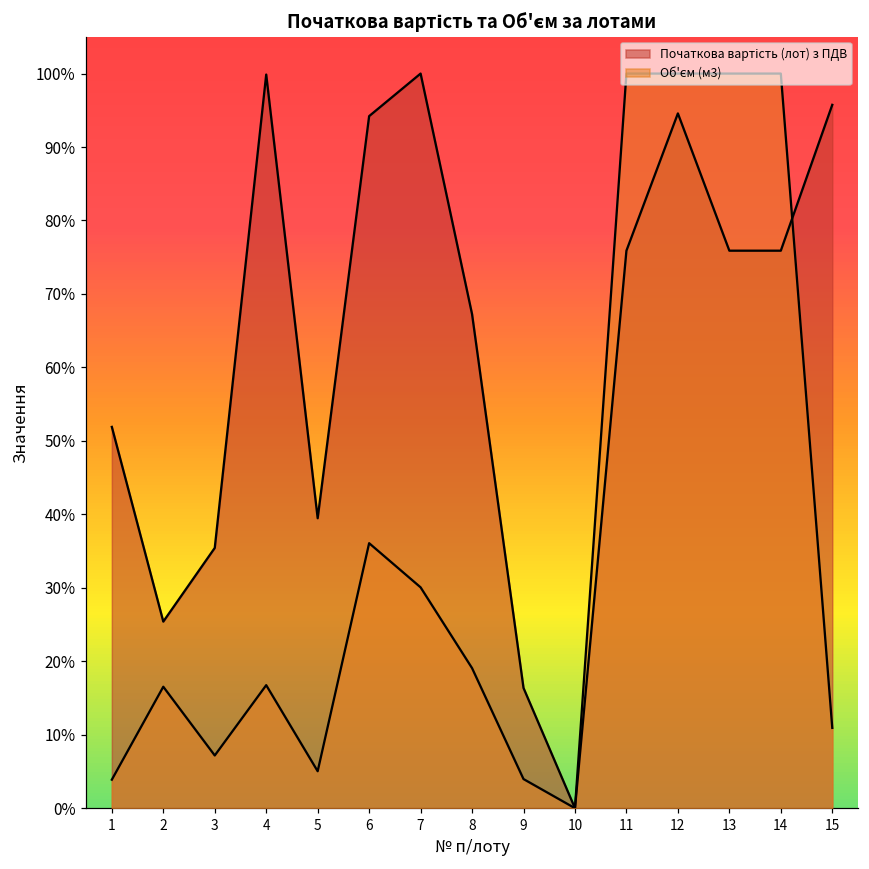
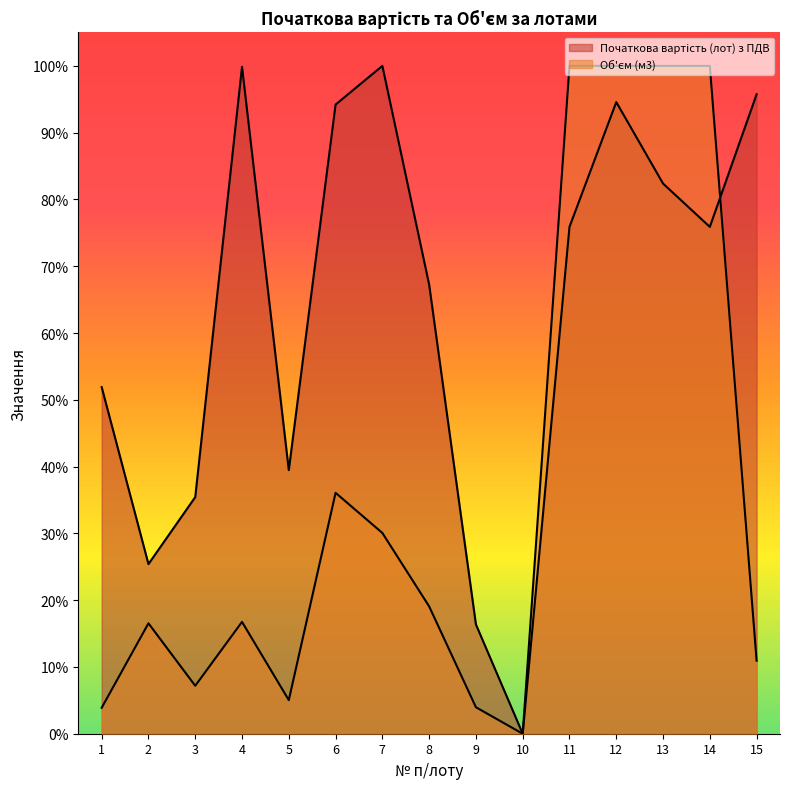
Початкова вартість (лот) з ПДВ, 13: 76% -> 82%
